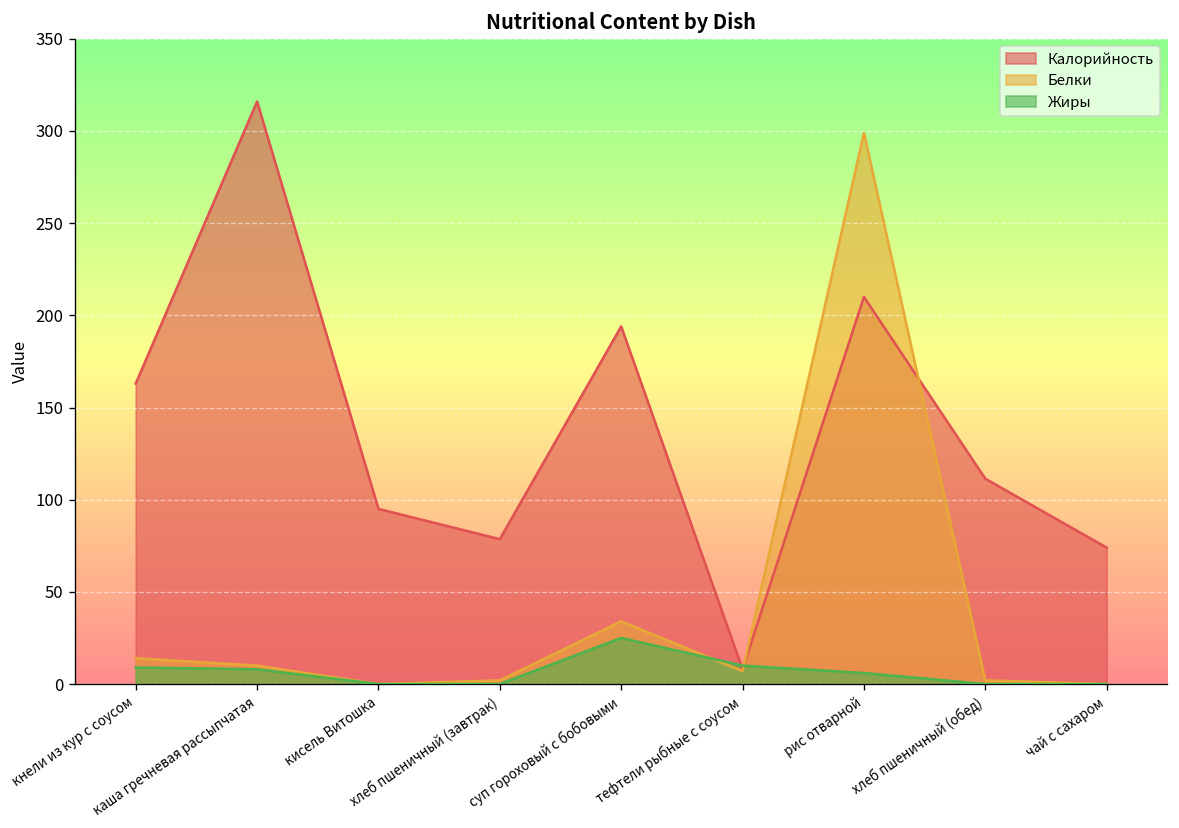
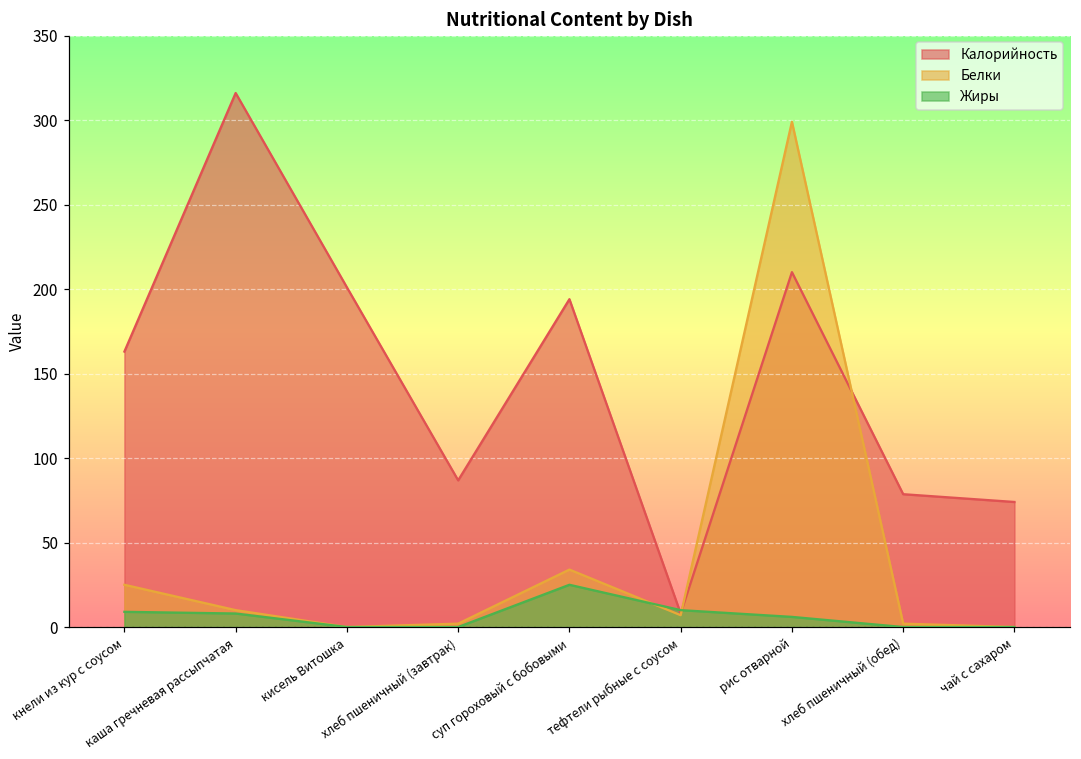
Белки, кнели из кур с соусом: 14 -> 25
Калорийность, кисель Витошка: 95 -> 201
Калорийность, хлеб пшеничный (завтрак): 79 -> 87
Калорийность, хлеб пшеничный (обед): 111 -> 79
